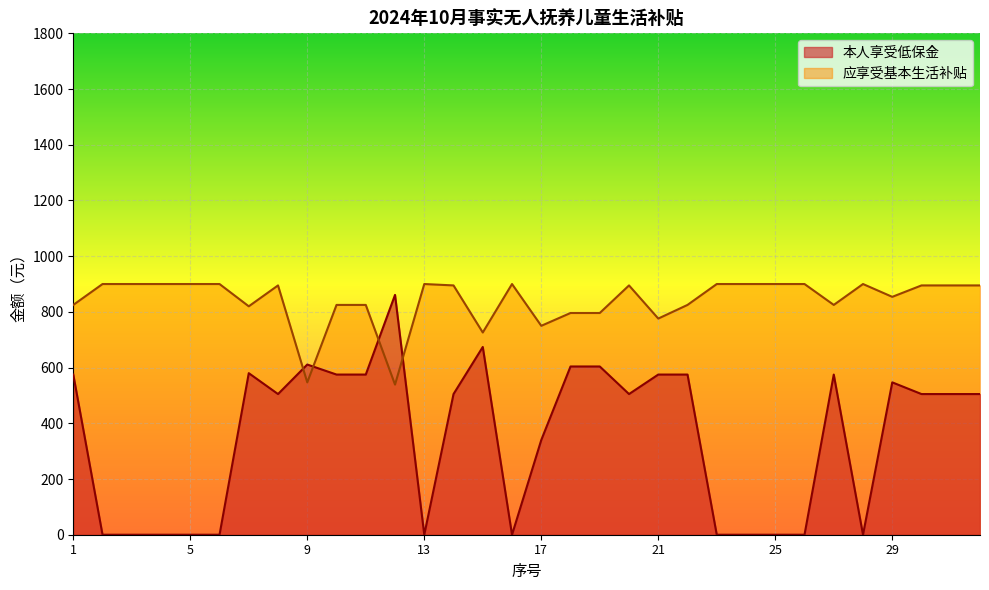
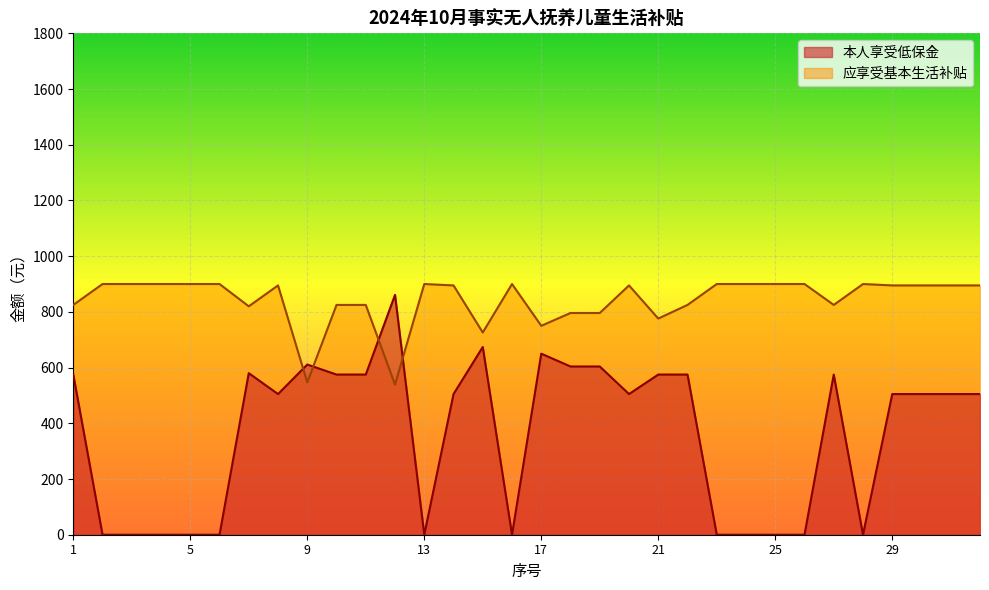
本人享受低保金, 17: 340 -> 650
本人享受低保金, 29: 550 -> 510
应享受基本生活补贴, 29: 850 -> 900
